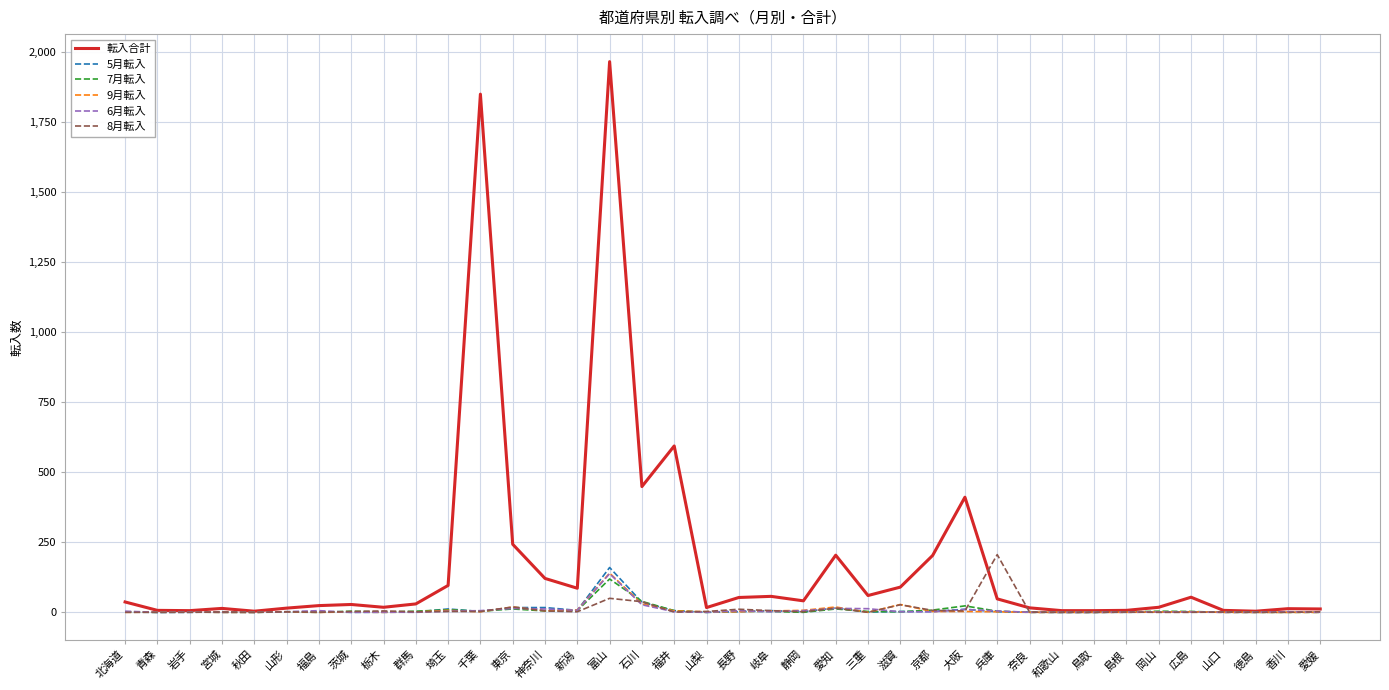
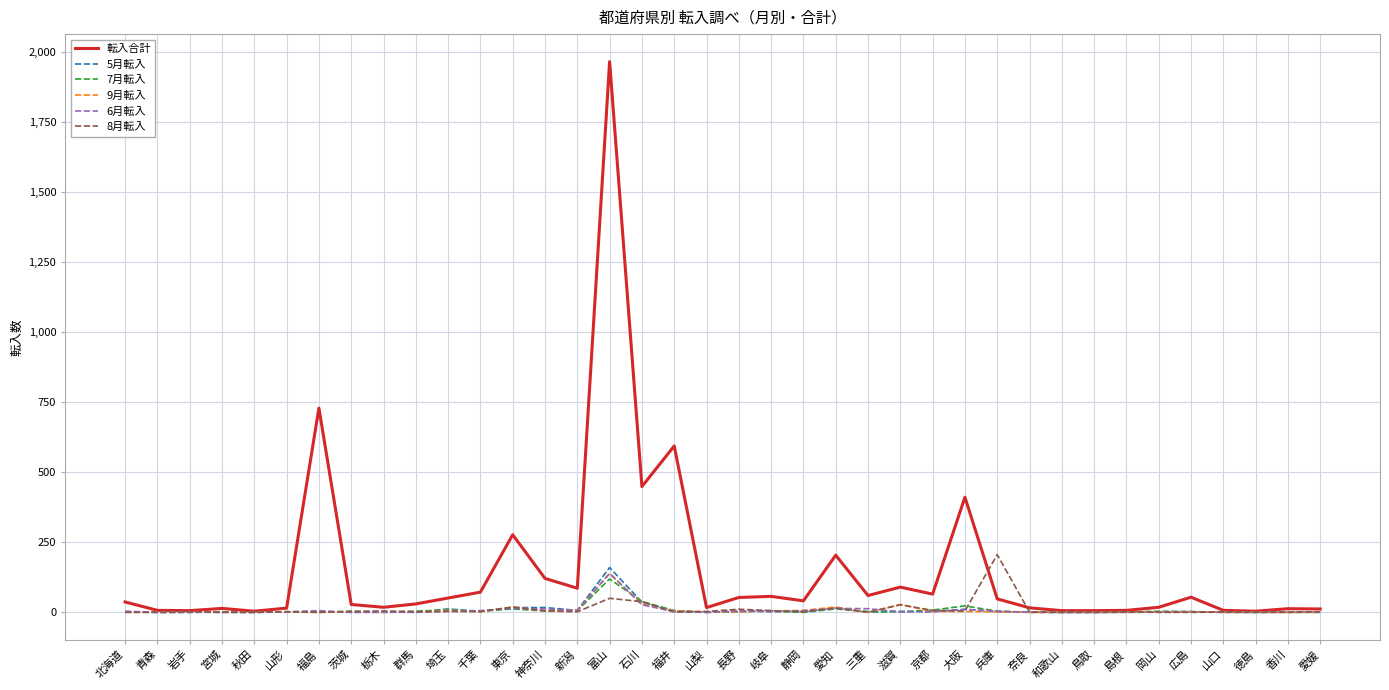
転入合計, 福島: 20 -> 730
転入合計, 埼玉: 100 -> 50
転入合計, 千葉: 1,850 -> 70
転入合計, 東京: 240 -> 280
転入合計, 京都: 200 -> 70
